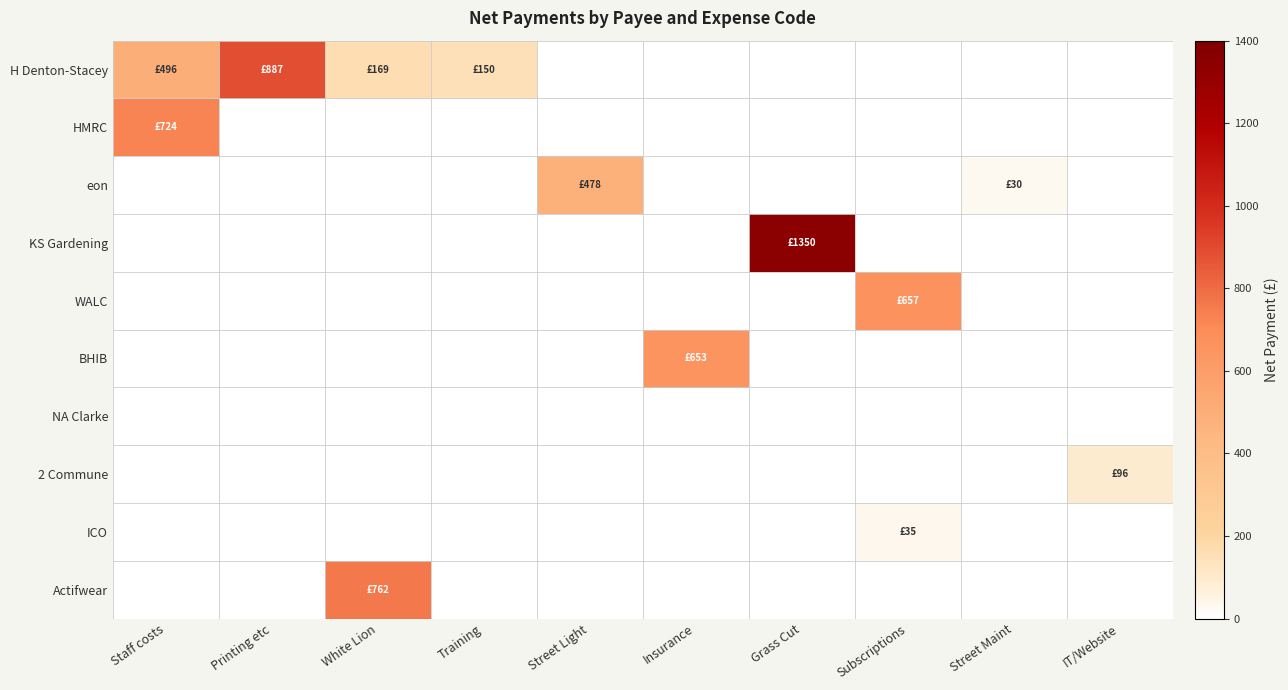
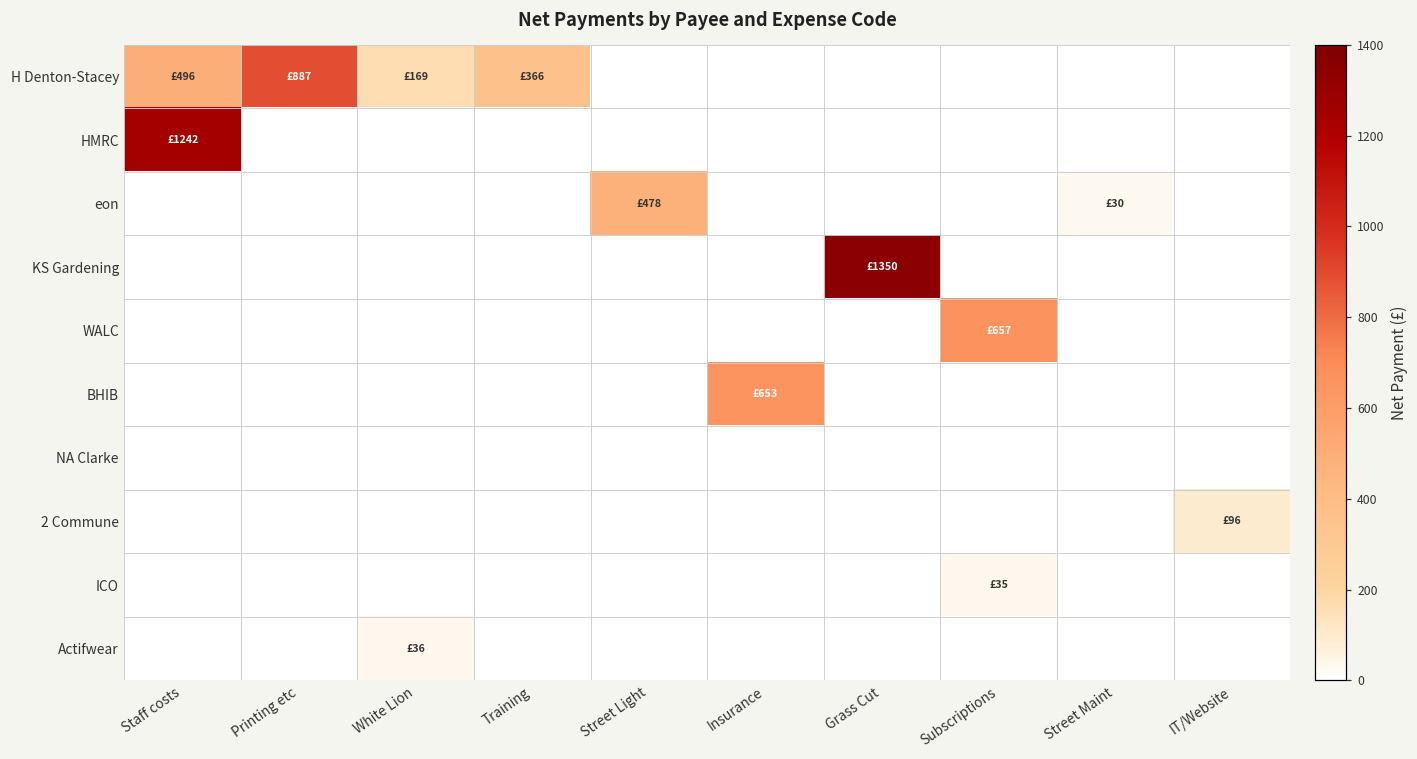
H Denton-Stacey, Training: £150 -> £366
HMRC, Staff costs: £724 -> £1242
Actifwear, White Lion: £762 -> £36
